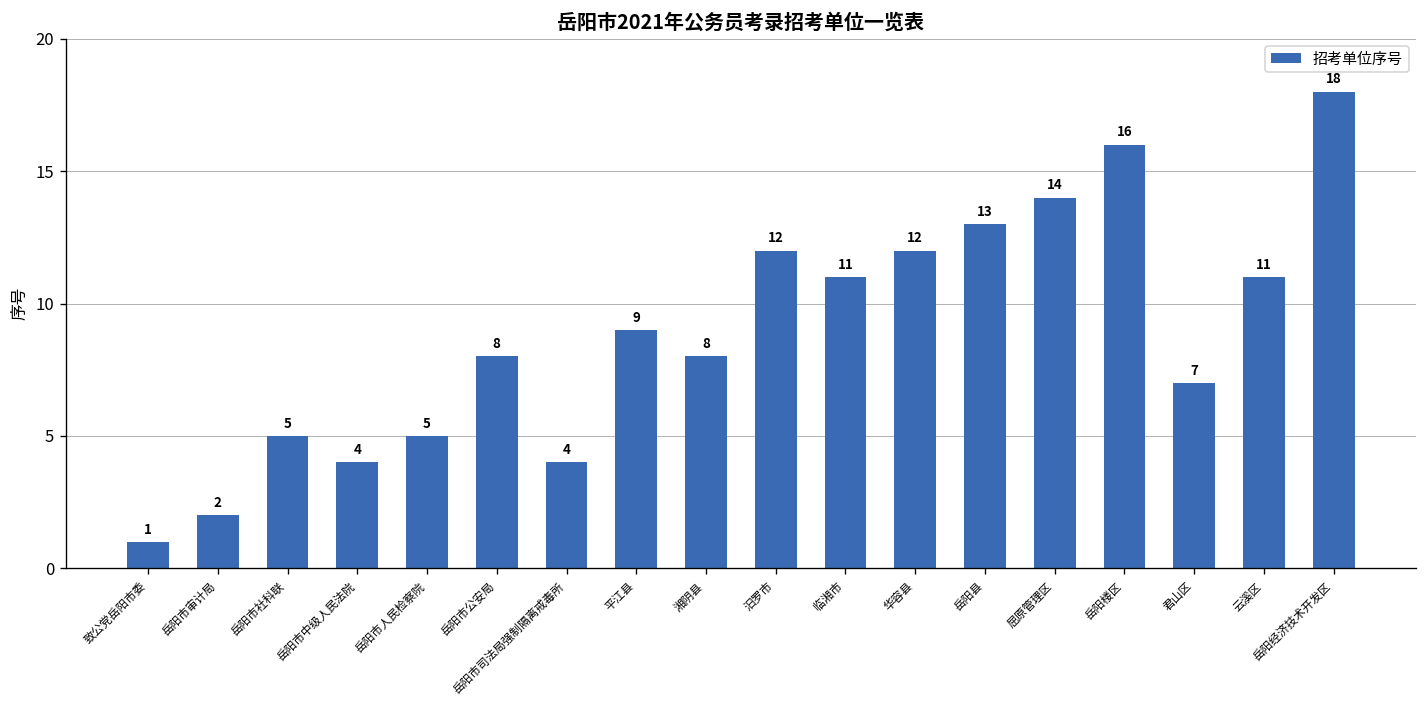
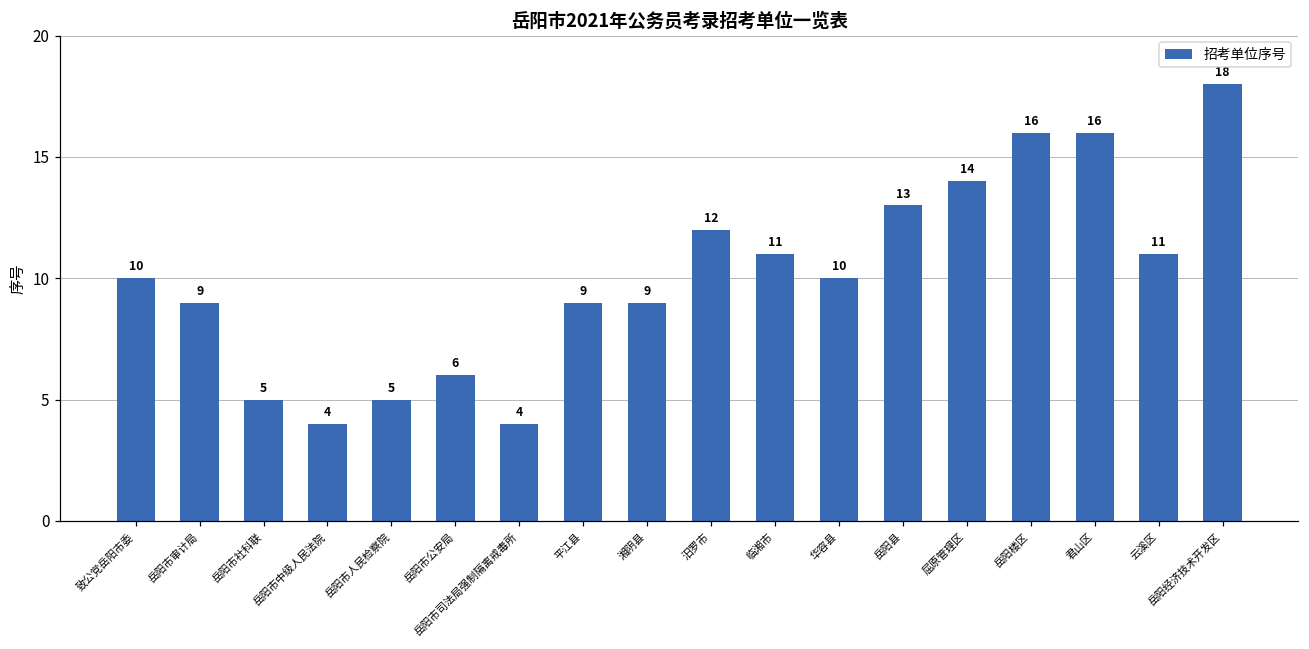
致公党岳阳市委: 1 -> 10
岳阳市审计局: 2 -> 9
岳阳市公安局: 8 -> 6
湘阴县: 8 -> 9
华容县: 12 -> 10
君山区: 7 -> 16
